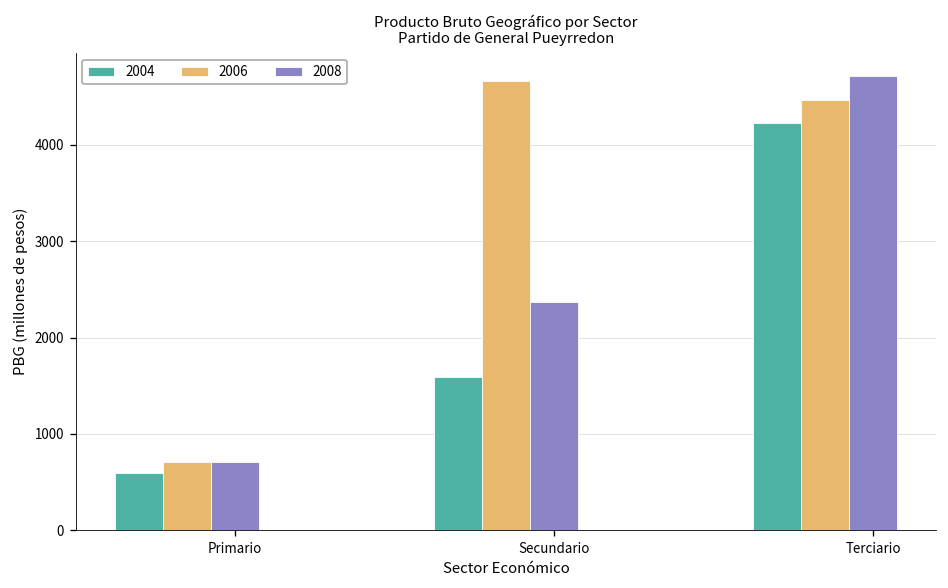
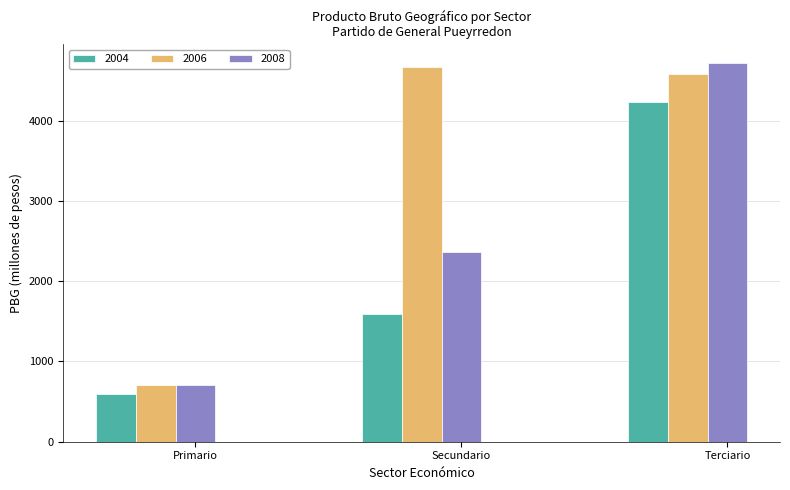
2006, Terciario: 4500 -> 4600
